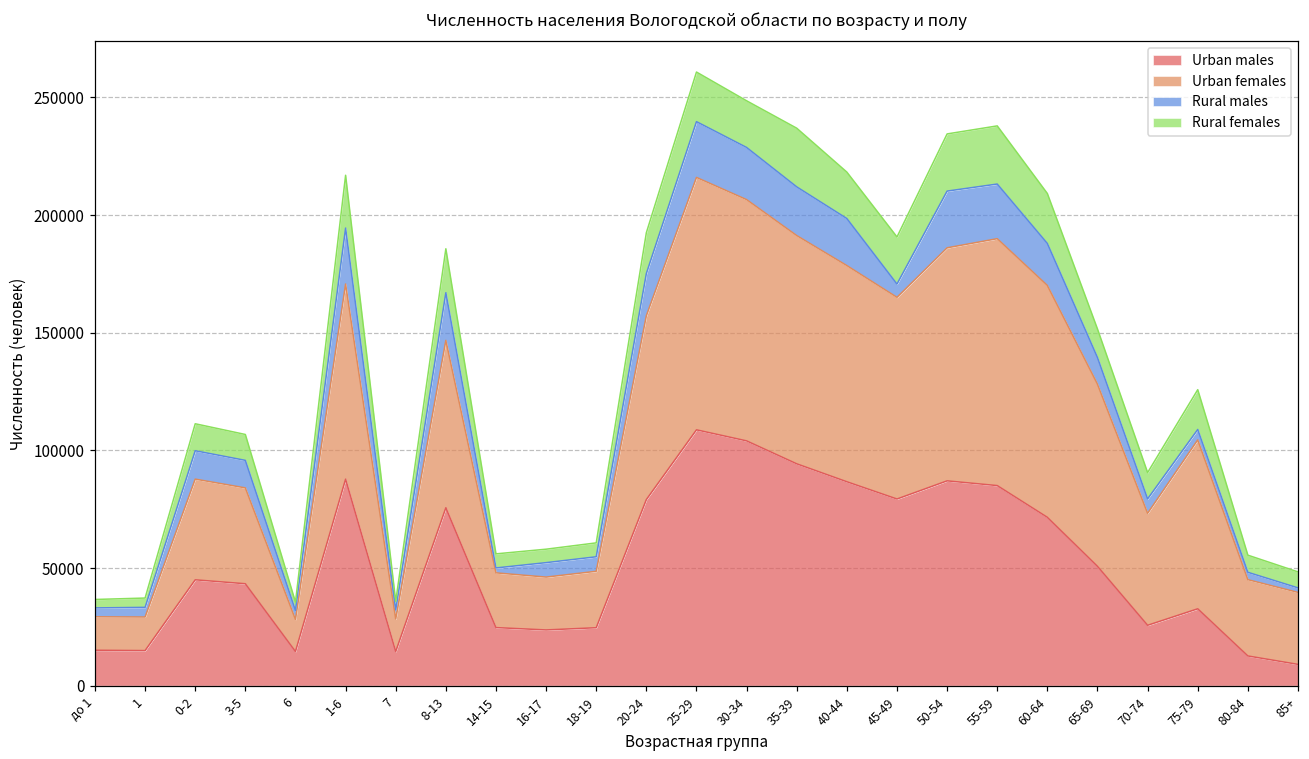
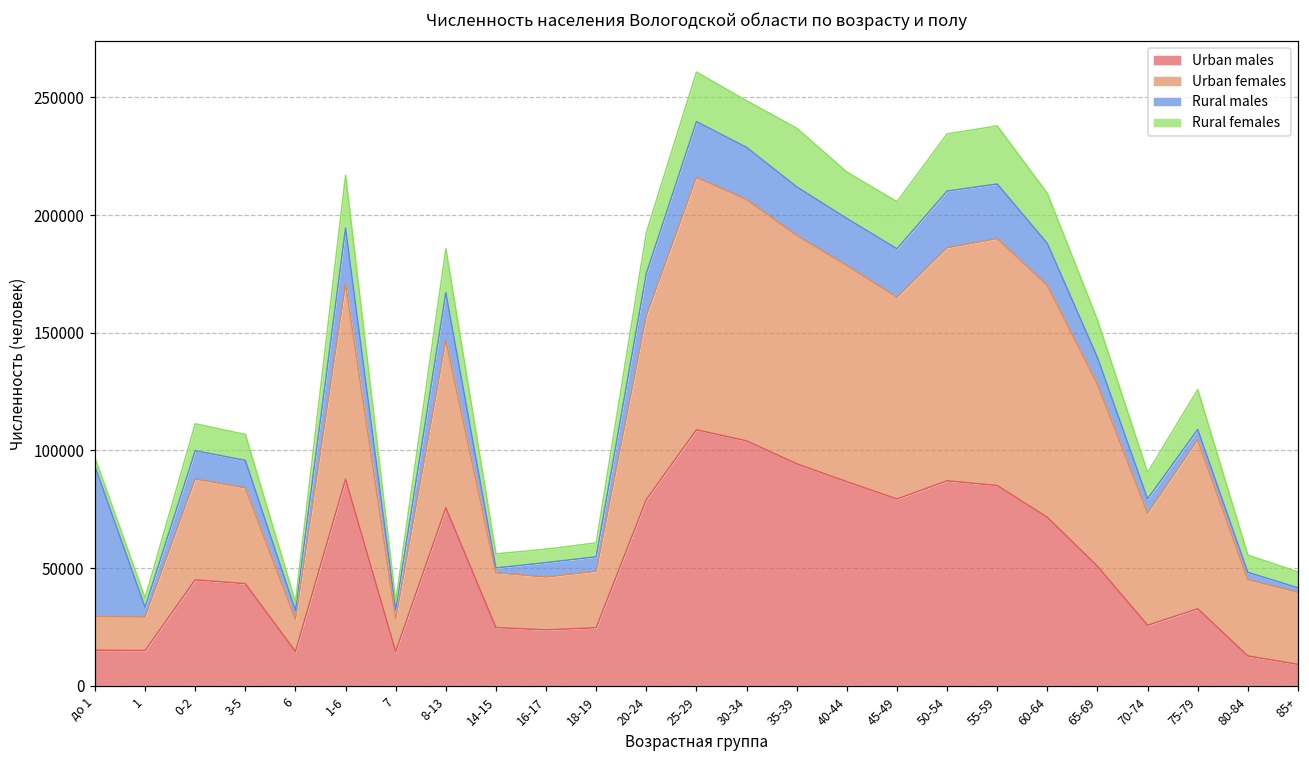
Rural males, до 1: 4000 -> 64000
Rural males, 45-49: 6000 -> 21000
Rural females, 65-69: 12000 -> 16000
